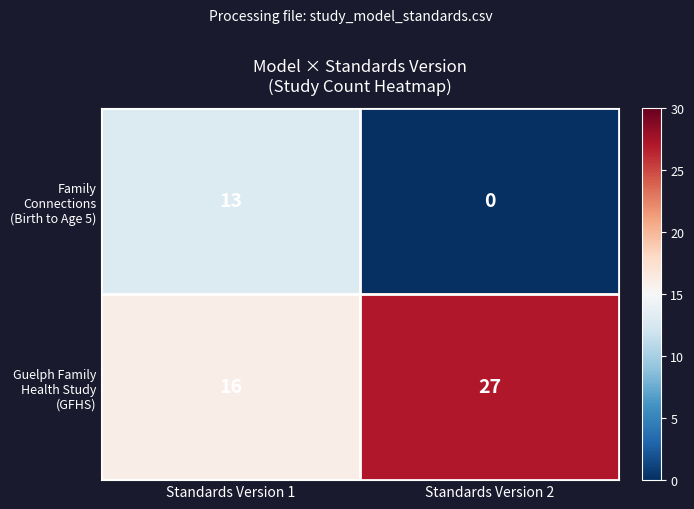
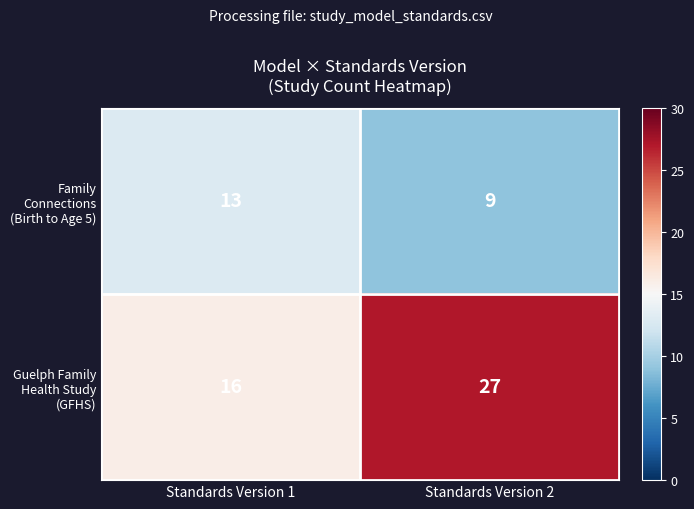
Family Connections (Birth to Age 5), Standards Version 2: 0 -> 9
